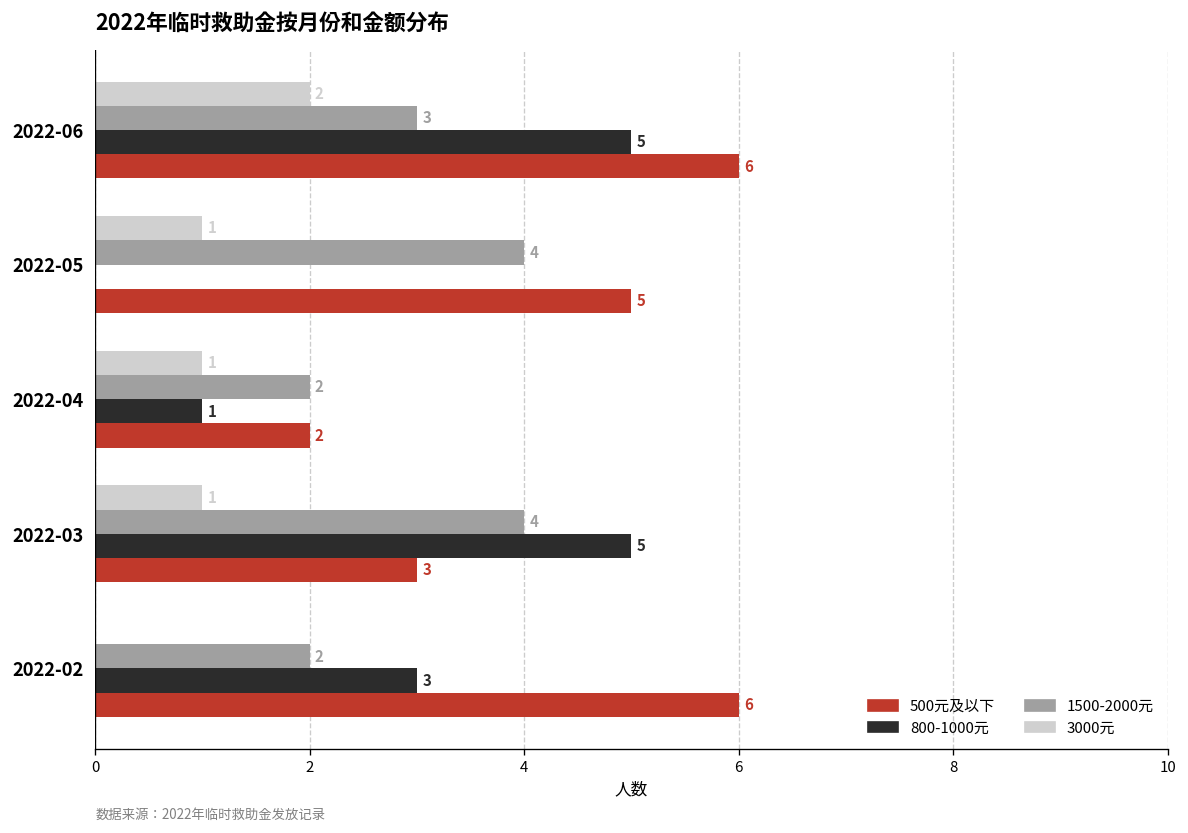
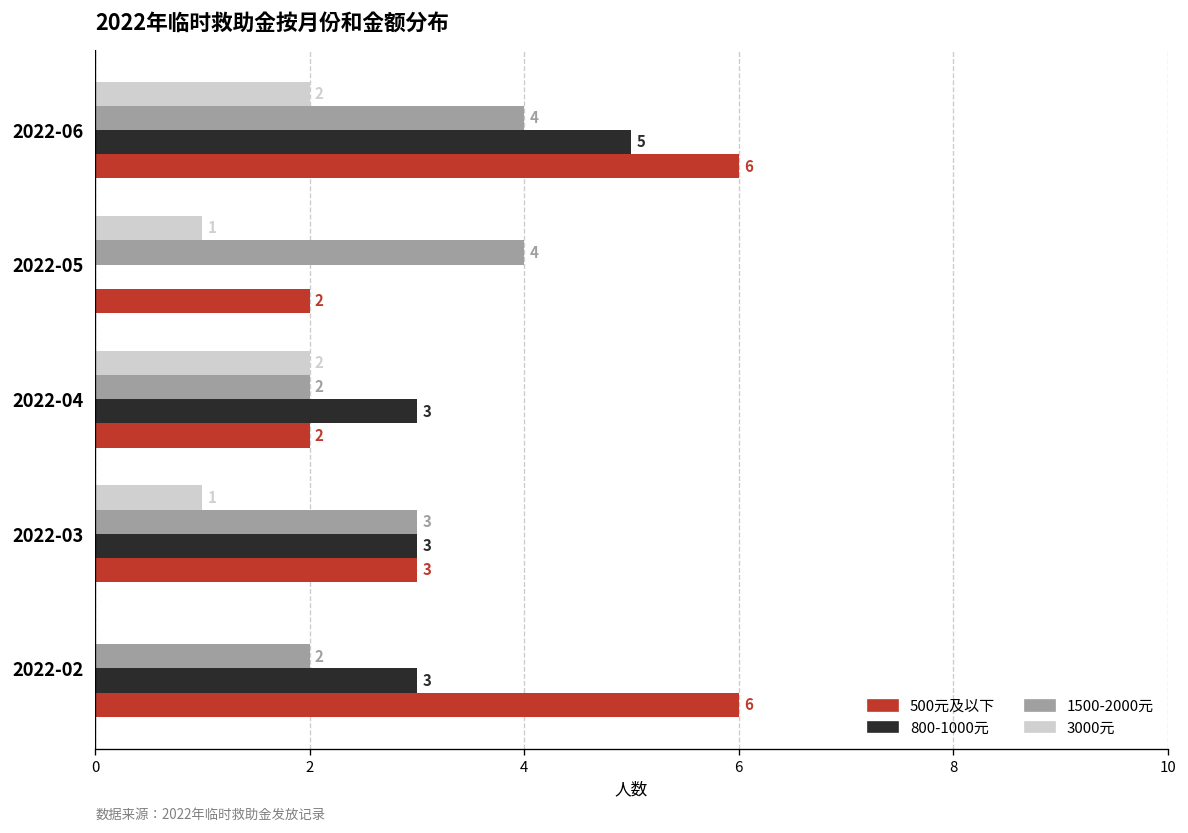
1500-2000元, 2022-06: 3 -> 4
500元及以下, 2022-05: 5 -> 2
3000元, 2022-04: 1 -> 2
800-1000元, 2022-04: 1 -> 3
1500-2000元, 2022-03: 4 -> 3
800-1000元, 2022-03: 5 -> 3
